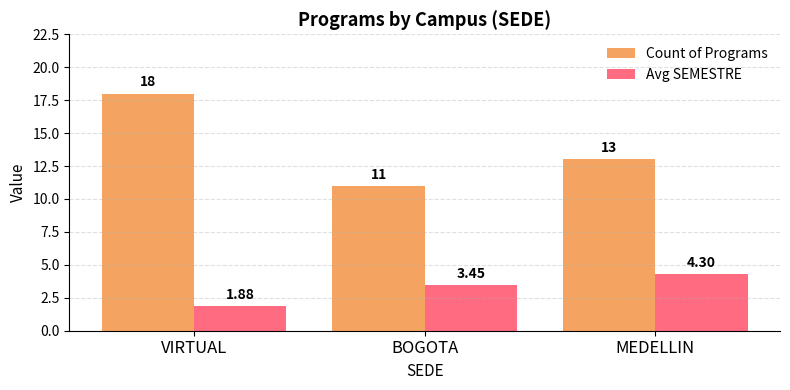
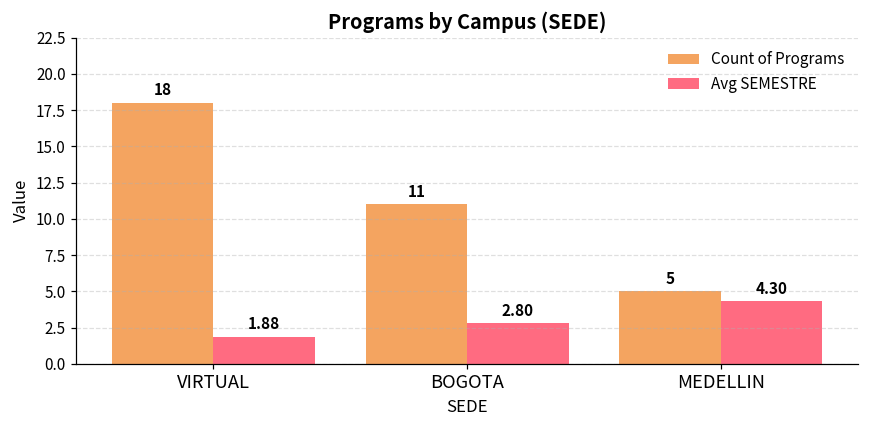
Avg SEMESTRE, BOGOTA: 3.45 -> 2.80
Count of Programs, MEDELLIN: 13 -> 5
